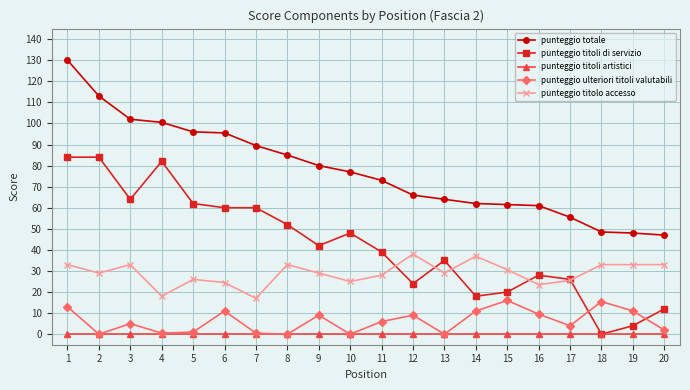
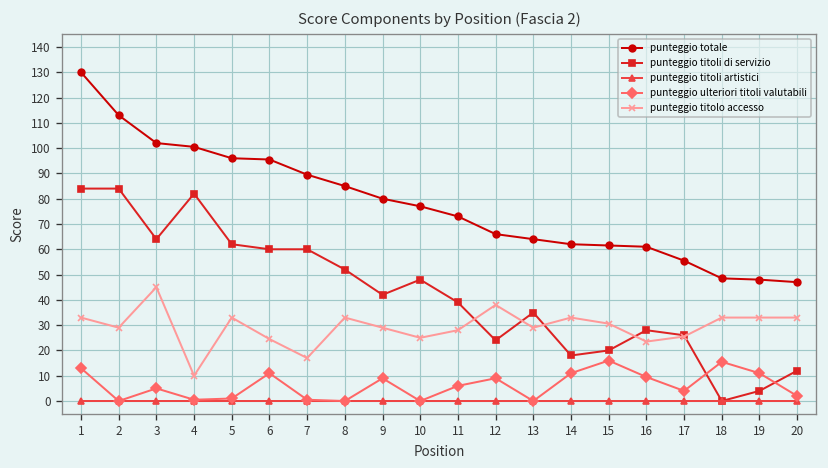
punteggio titolo accesso, 3: 33 -> 45
punteggio titolo accesso, 4: 18 -> 10
punteggio titolo accesso, 5: 26 -> 33
punteggio titolo accesso, 14: 37 -> 33
